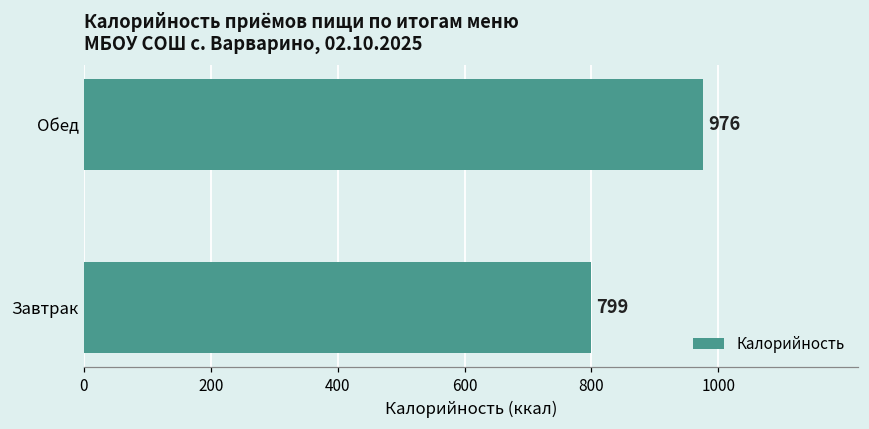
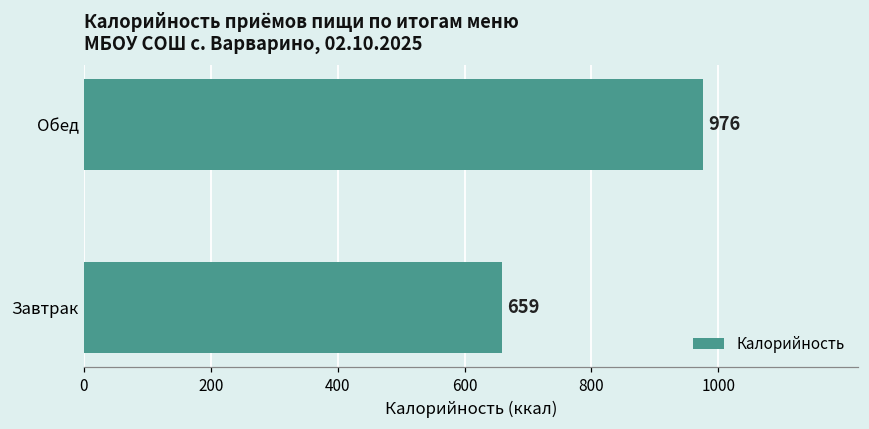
Завтрак: 799 -> 659
